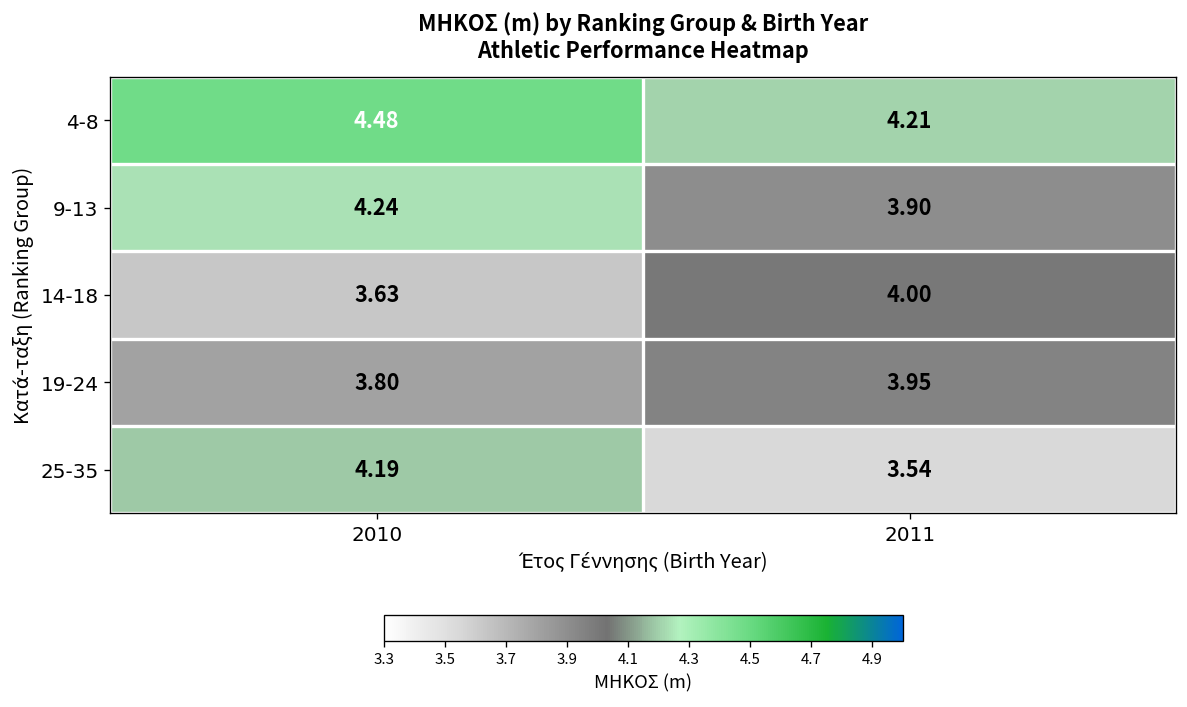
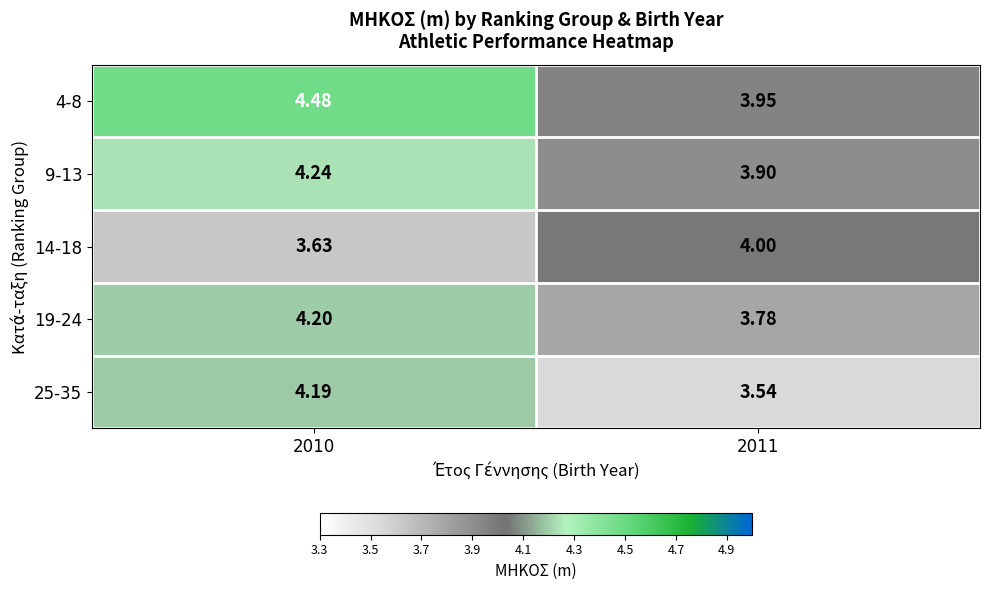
4-8, 2011: 4.21 -> 3.95
19-24, 2010: 3.80 -> 4.20
19-24, 2011: 3.95 -> 3.78
